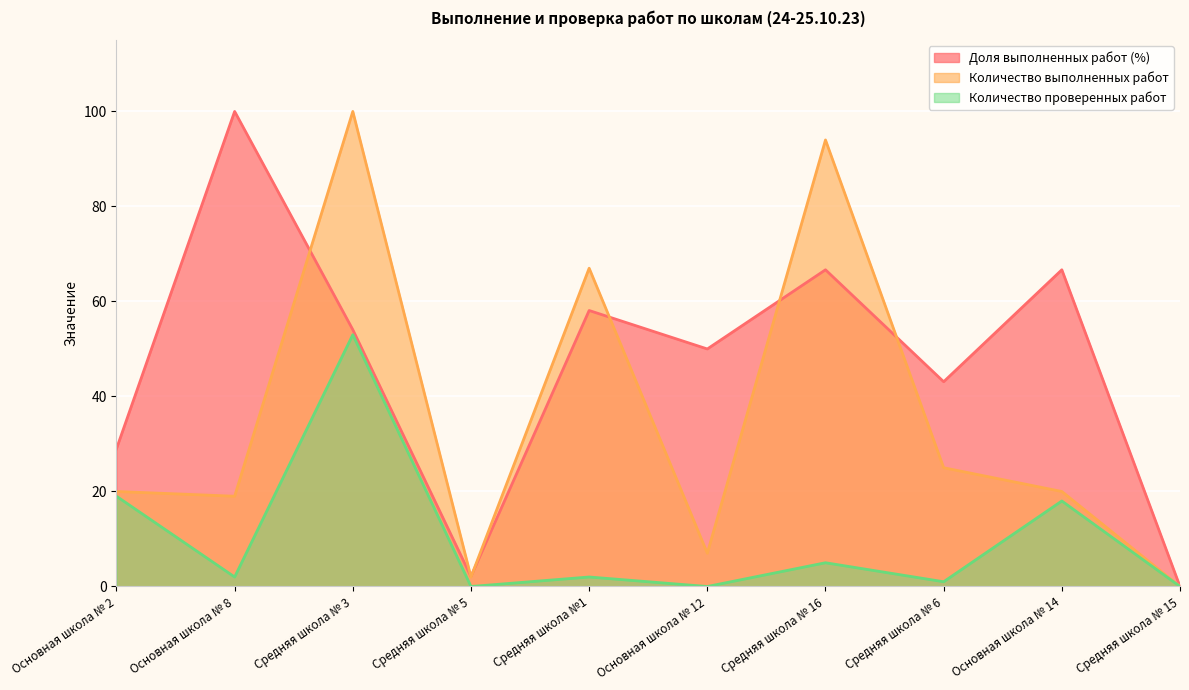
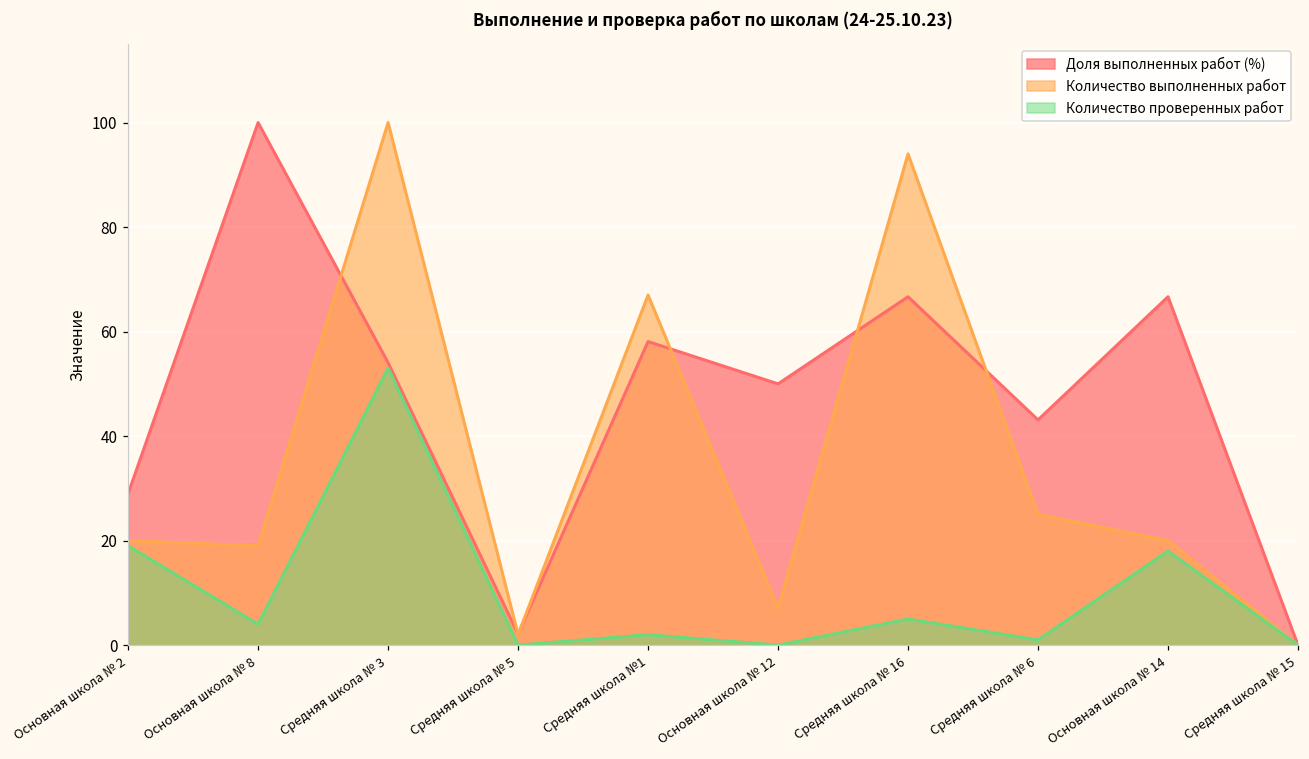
Количество проверенных работ, Основная школа № 8: 2 -> 4
